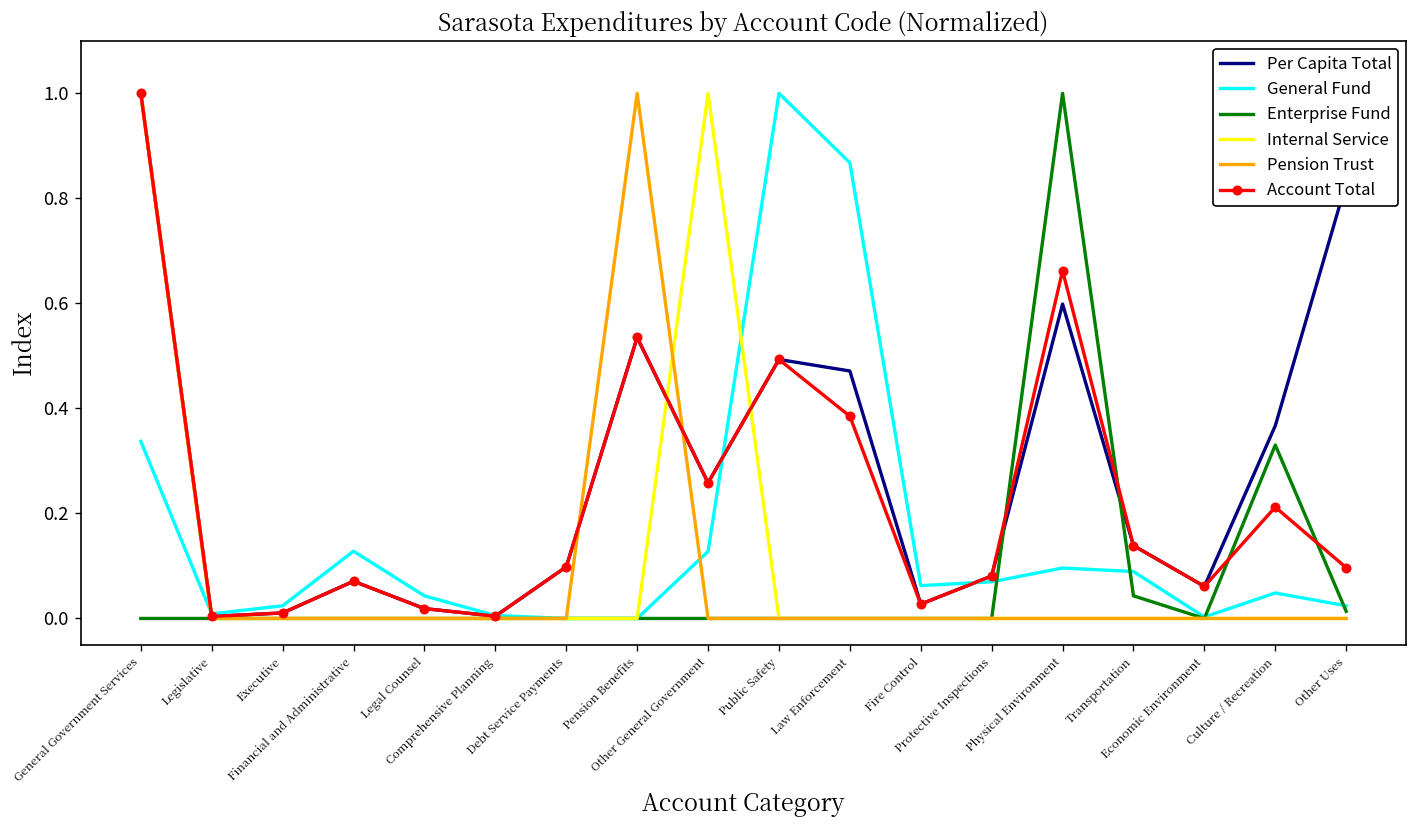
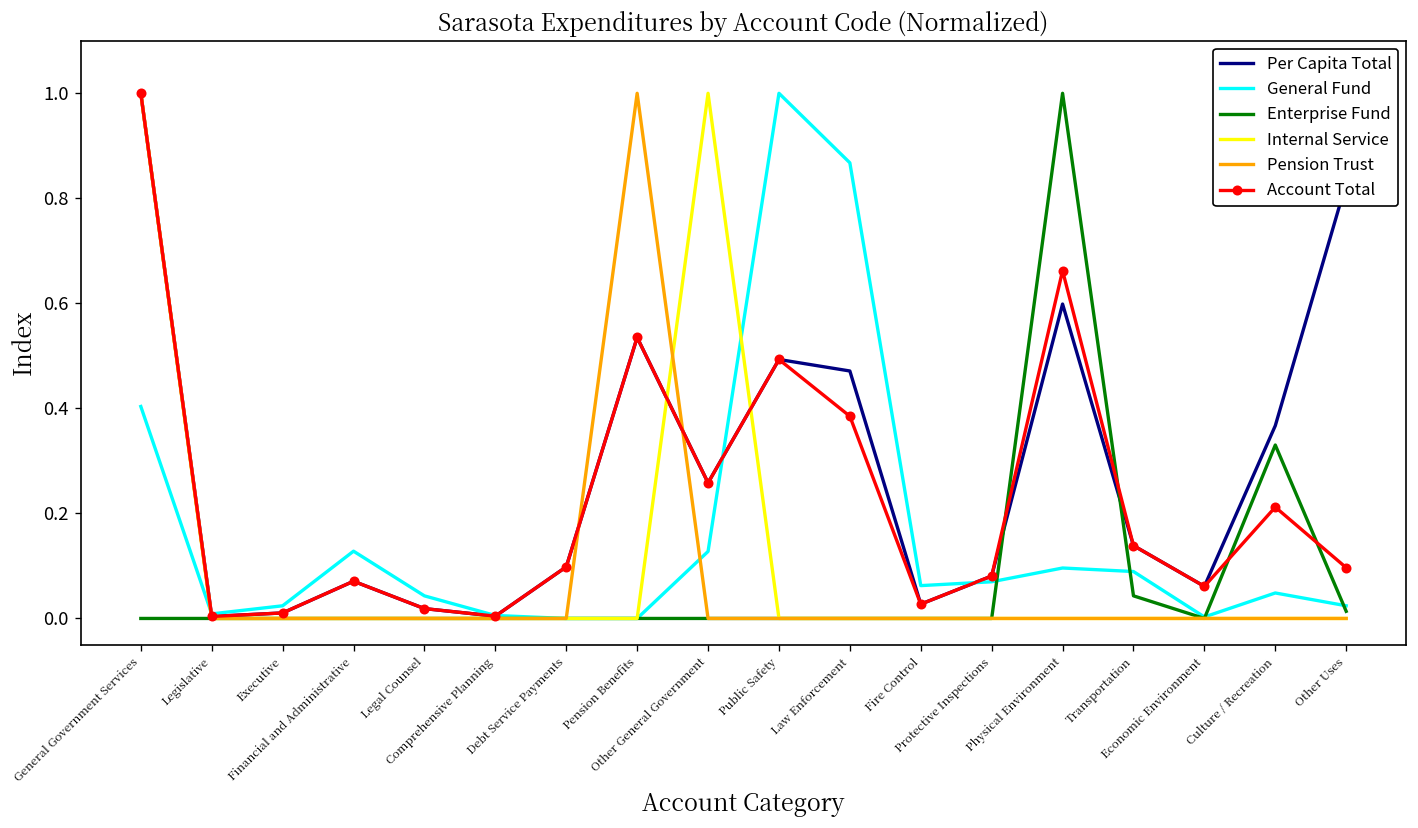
General Fund, General Government Services: 0.34 -> 0.40
